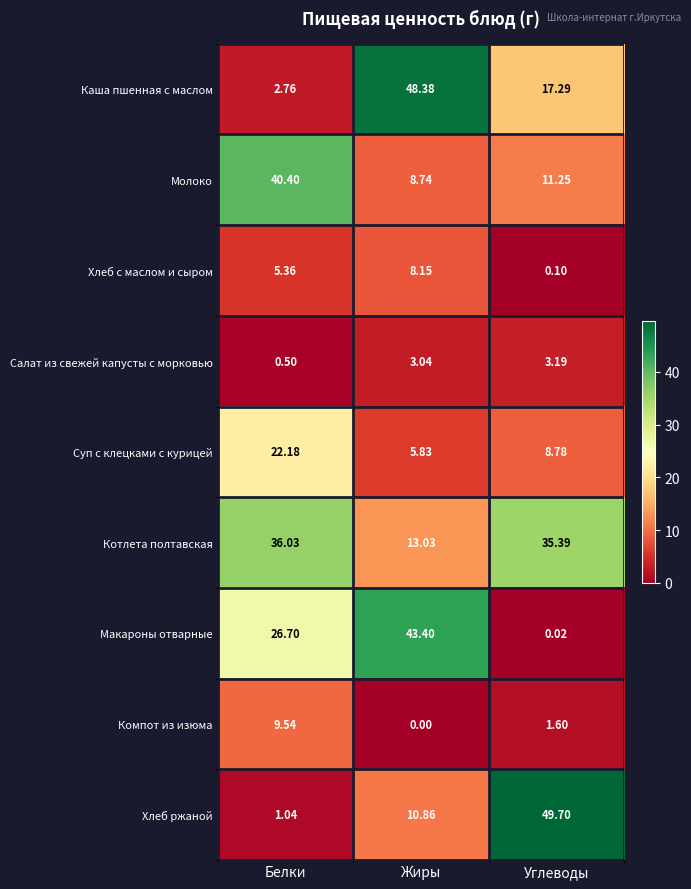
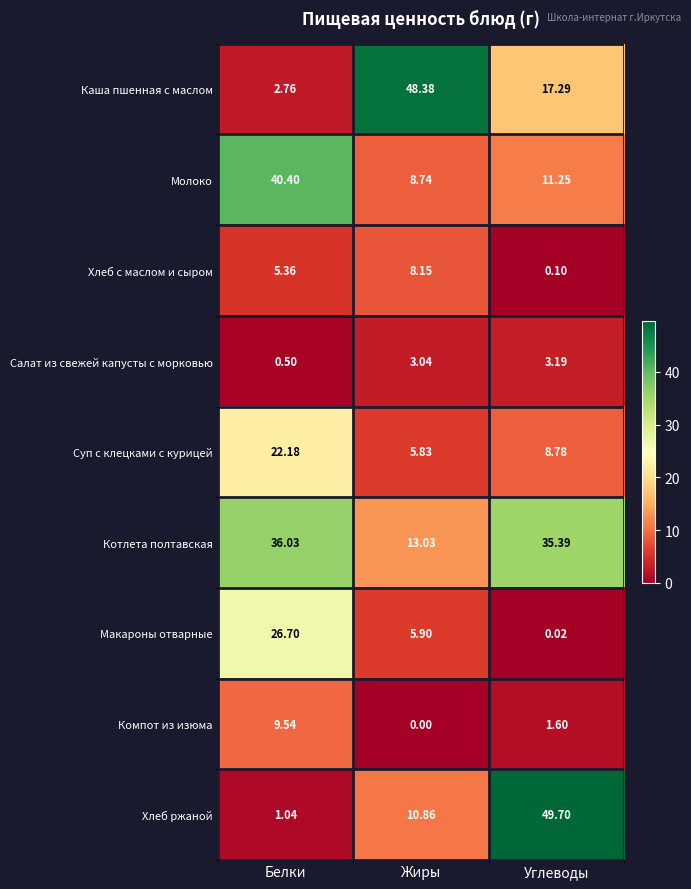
Макароны отварные, Жиры: 43.40 -> 5.90
